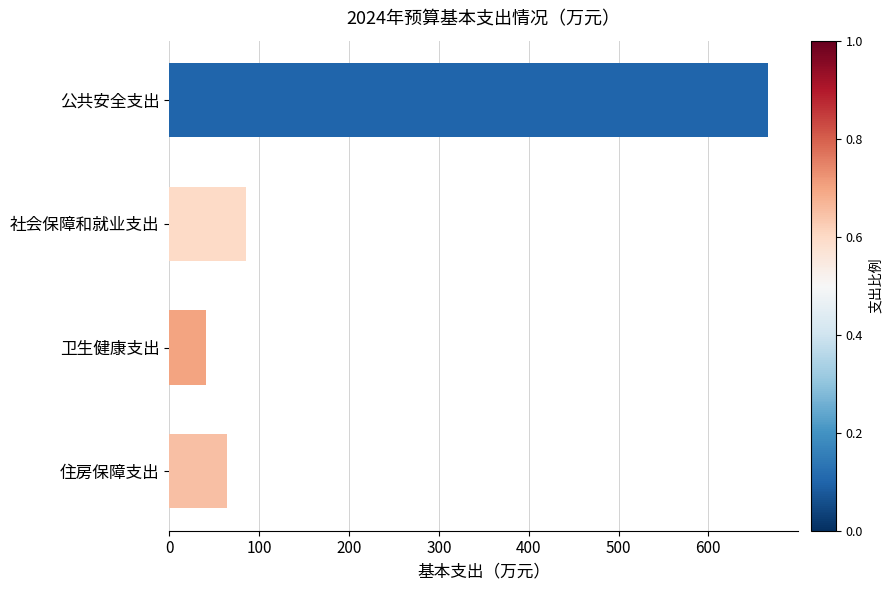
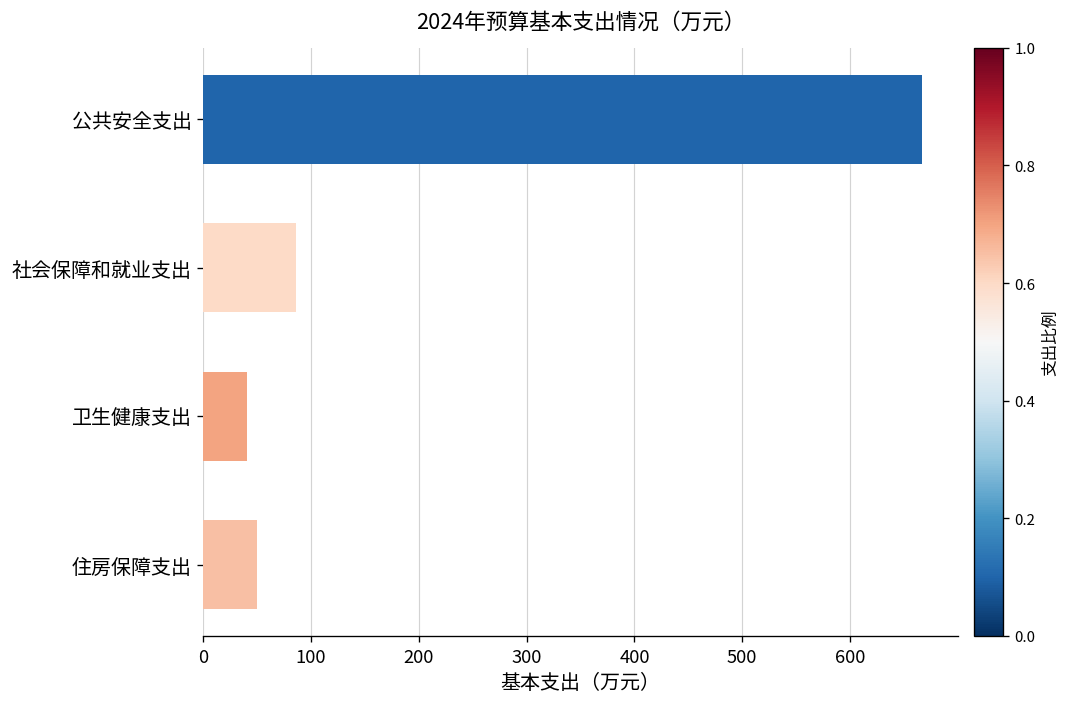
住房保障支出: 60 -> 50
